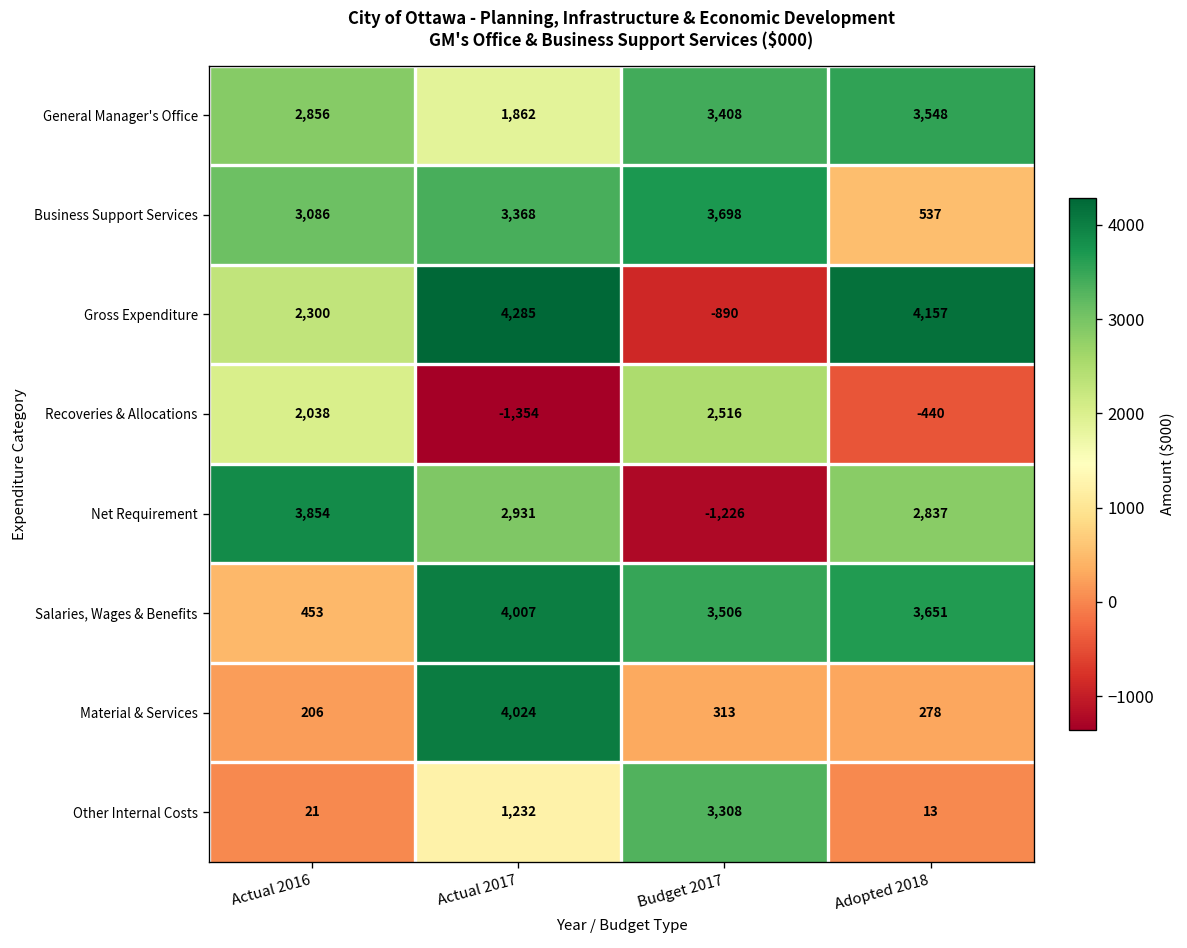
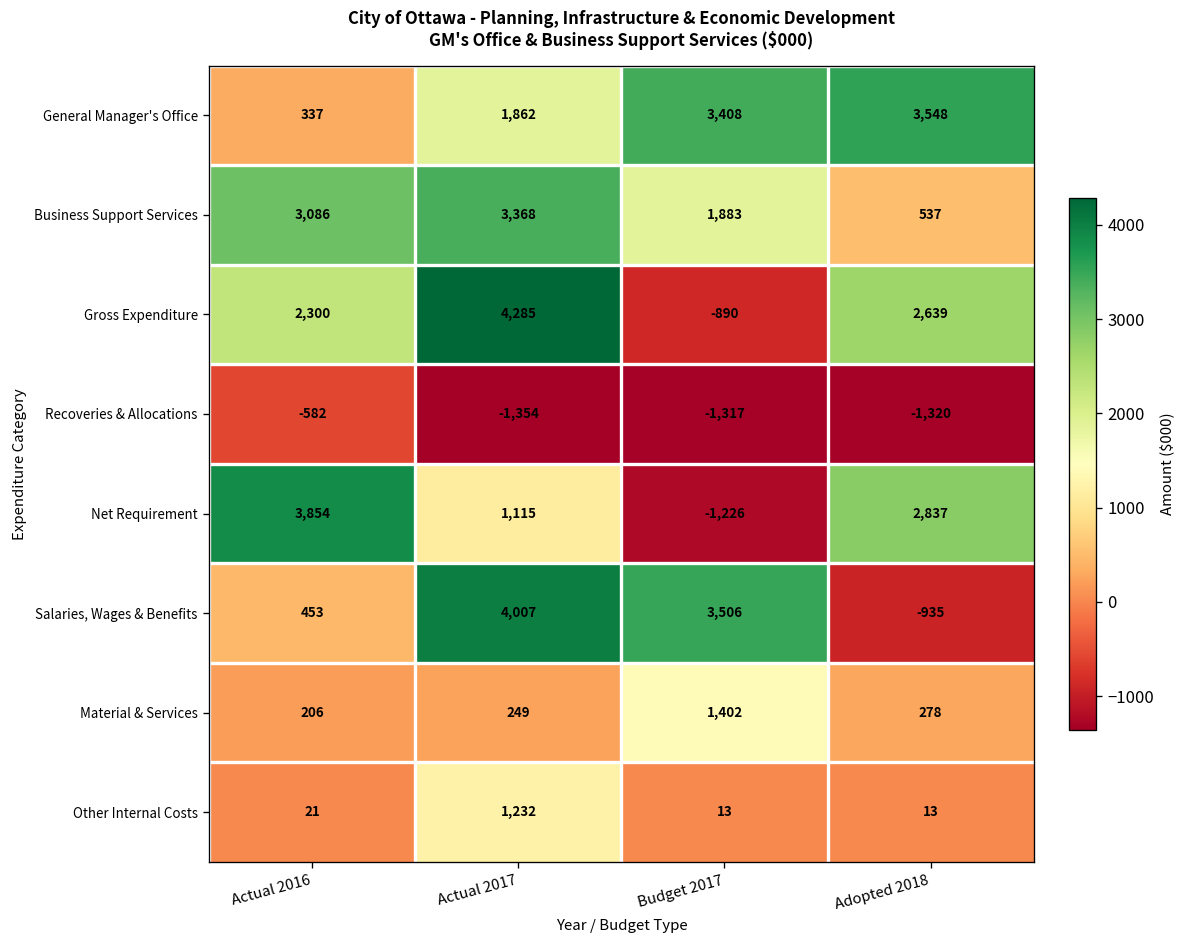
General Manager's Office, Actual 2016: 2,856 -> 337
Business Support Services, Budget 2017: 3,698 -> 1,883
Gross Expenditure, Adopted 2018: 4,157 -> 2,639
Recoveries & Allocations, Actual 2016: 2,038 -> -582
Recoveries & Allocations, Budget 2017: 2,516 -> -1,317
Recoveries & Allocations, Adopted 2018: -440 -> -1,320
Net Requirement, Actual 2017: 2,931 -> 1,115
Salaries, Wages & Benefits, Adopted 2018: 3,651 -> -935
Material & Services, Actual 2017: 4,024 -> 249
Material & Services, Budget 2017: 313 -> 1,402
Other Internal Costs, Budget 2017: 3,308 -> 13
